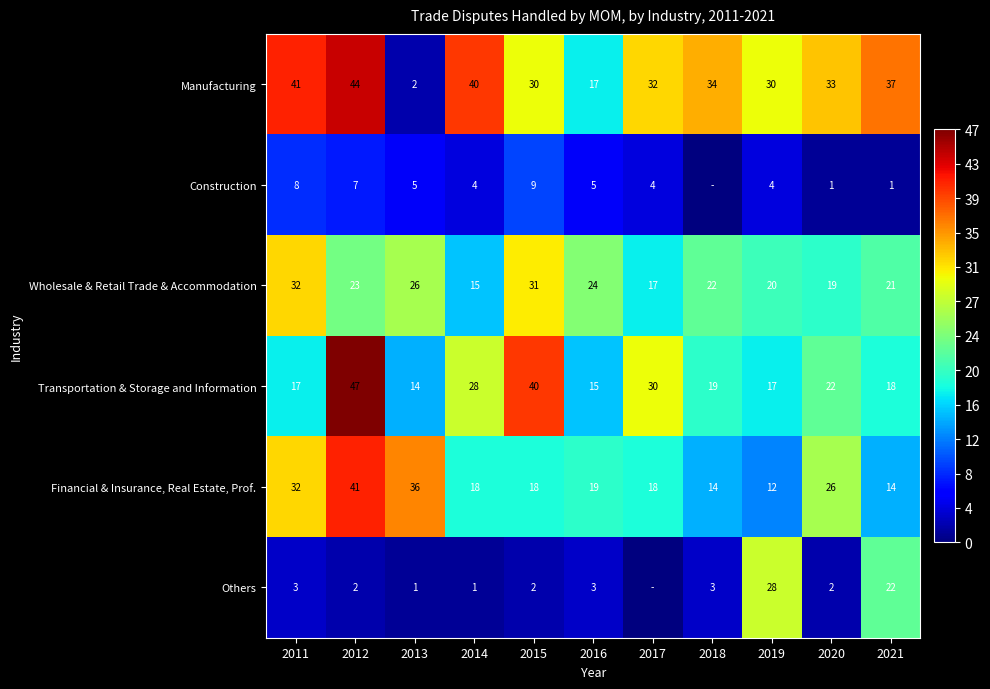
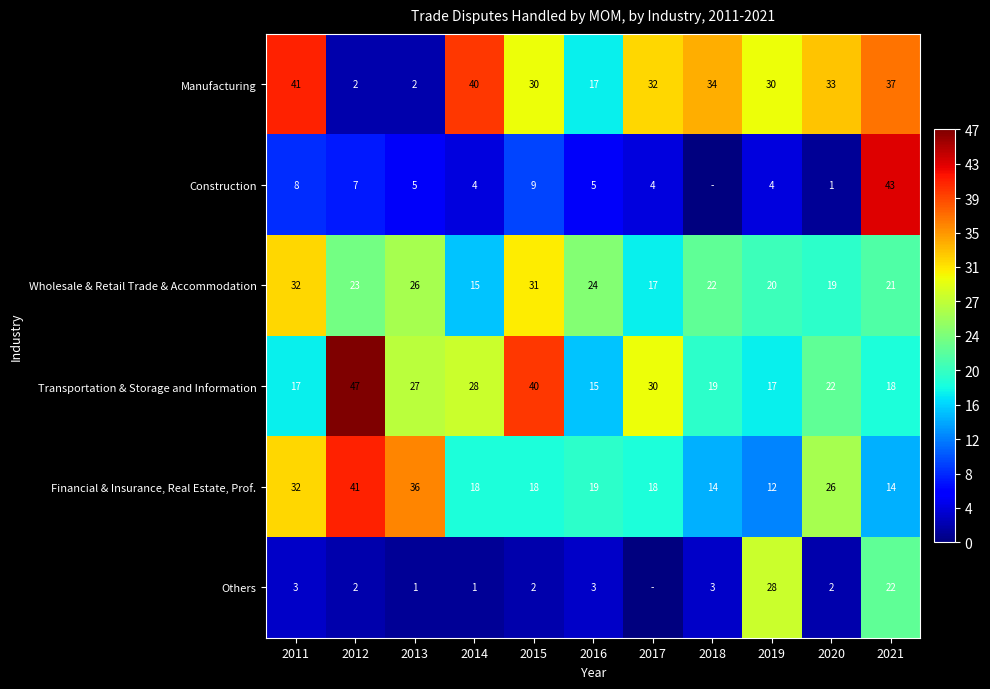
Manufacturing, 2012: 44 -> 2
Construction, 2021: 1 -> 43
Transportation & Storage and Information, 2013: 14 -> 27
